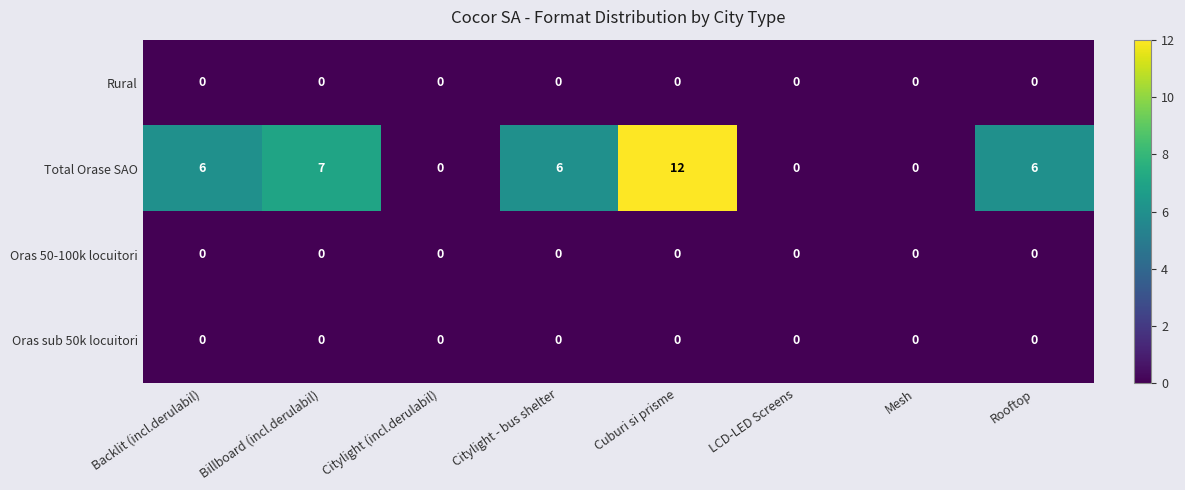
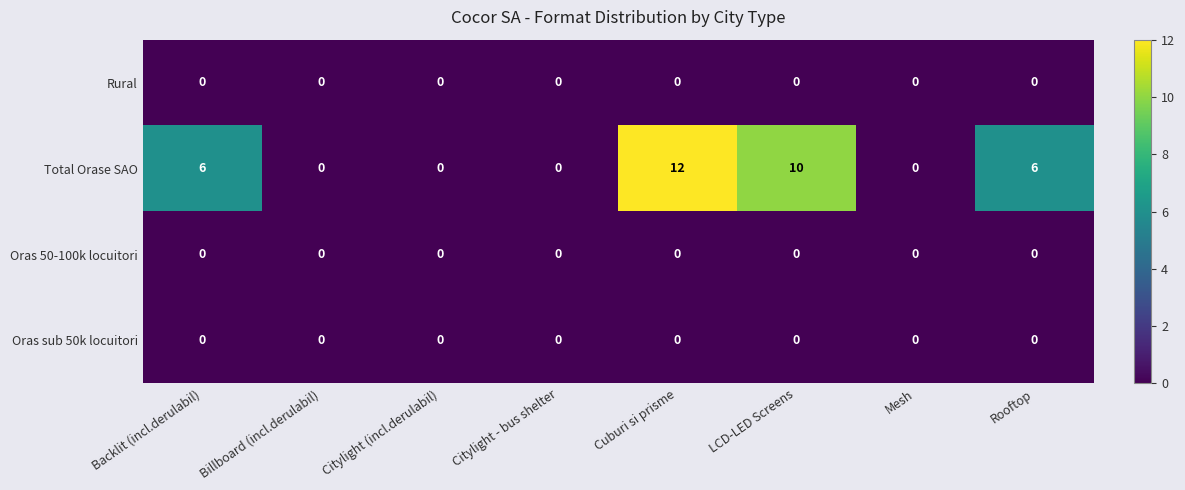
Total Orase SAO, Billboard (incl.derulabil): 7 -> 0
Total Orase SAO, Citylight - bus shelter: 6 -> 0
Total Orase SAO, LCD-LED Screens: 0 -> 10
